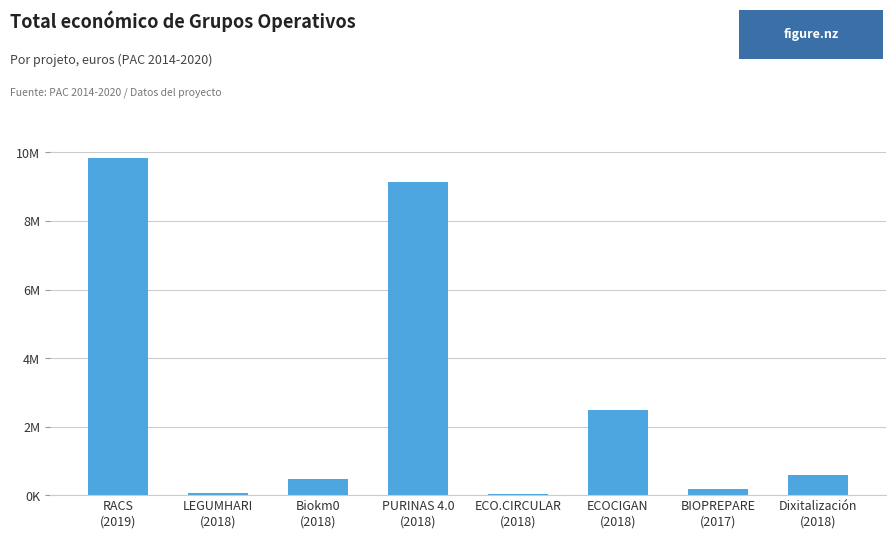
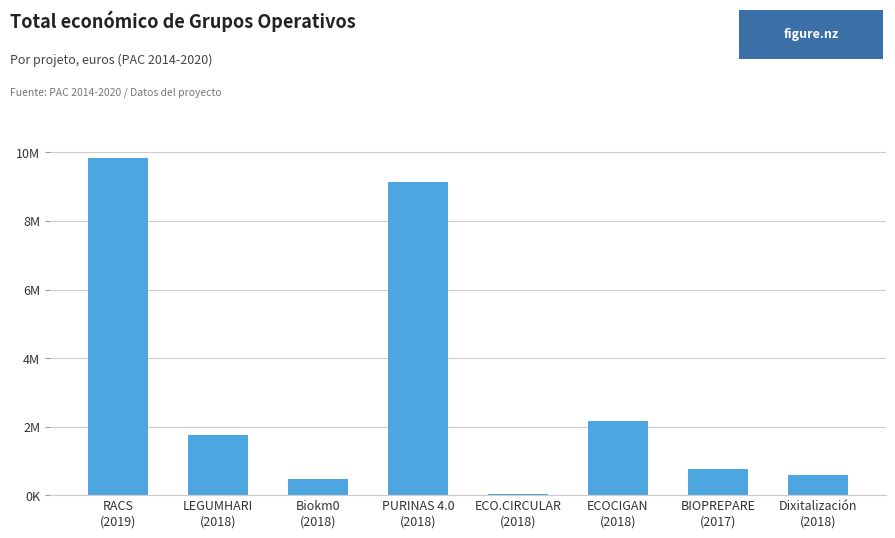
LEGUMHARI (2018): 100000 -> 1800000
ECOCIGAN (2018): 2500000 -> 2200000
BIOPREPARE (2017): 200000 -> 800000
